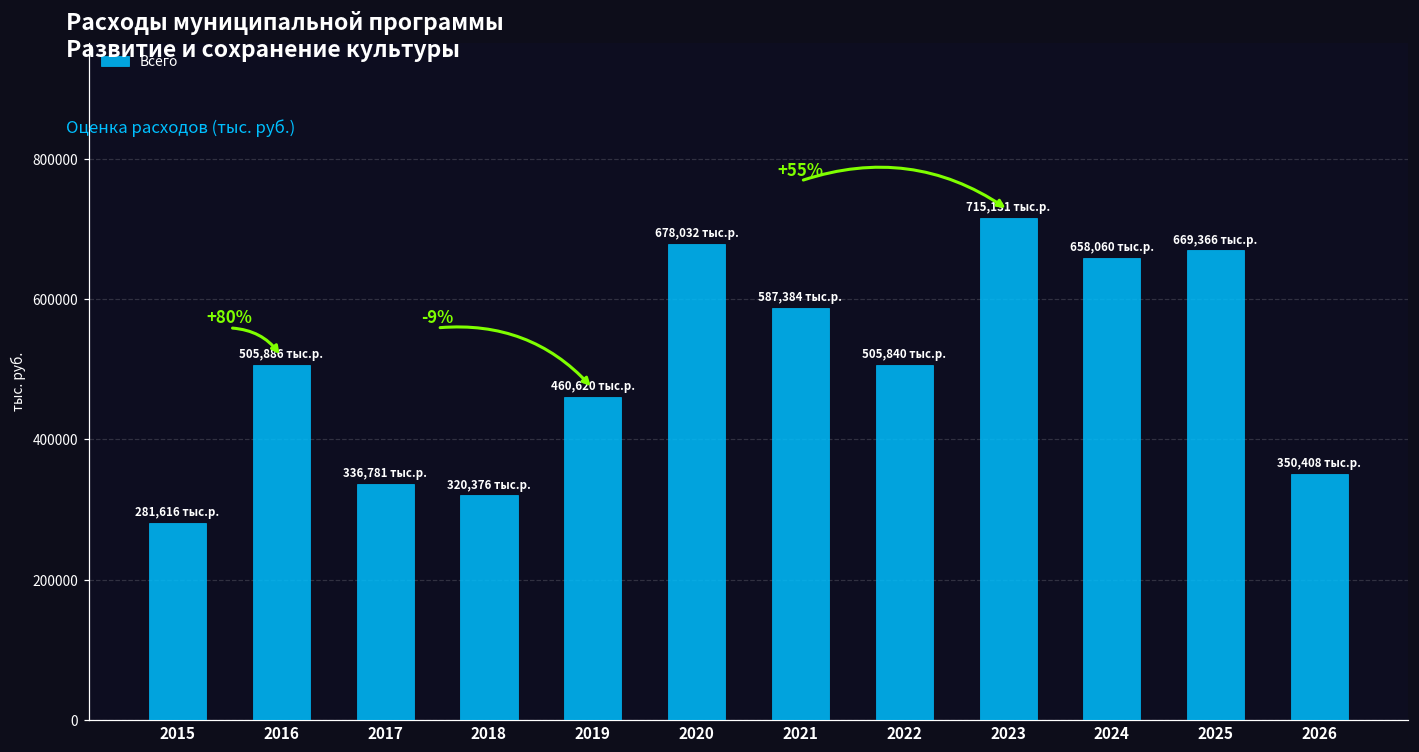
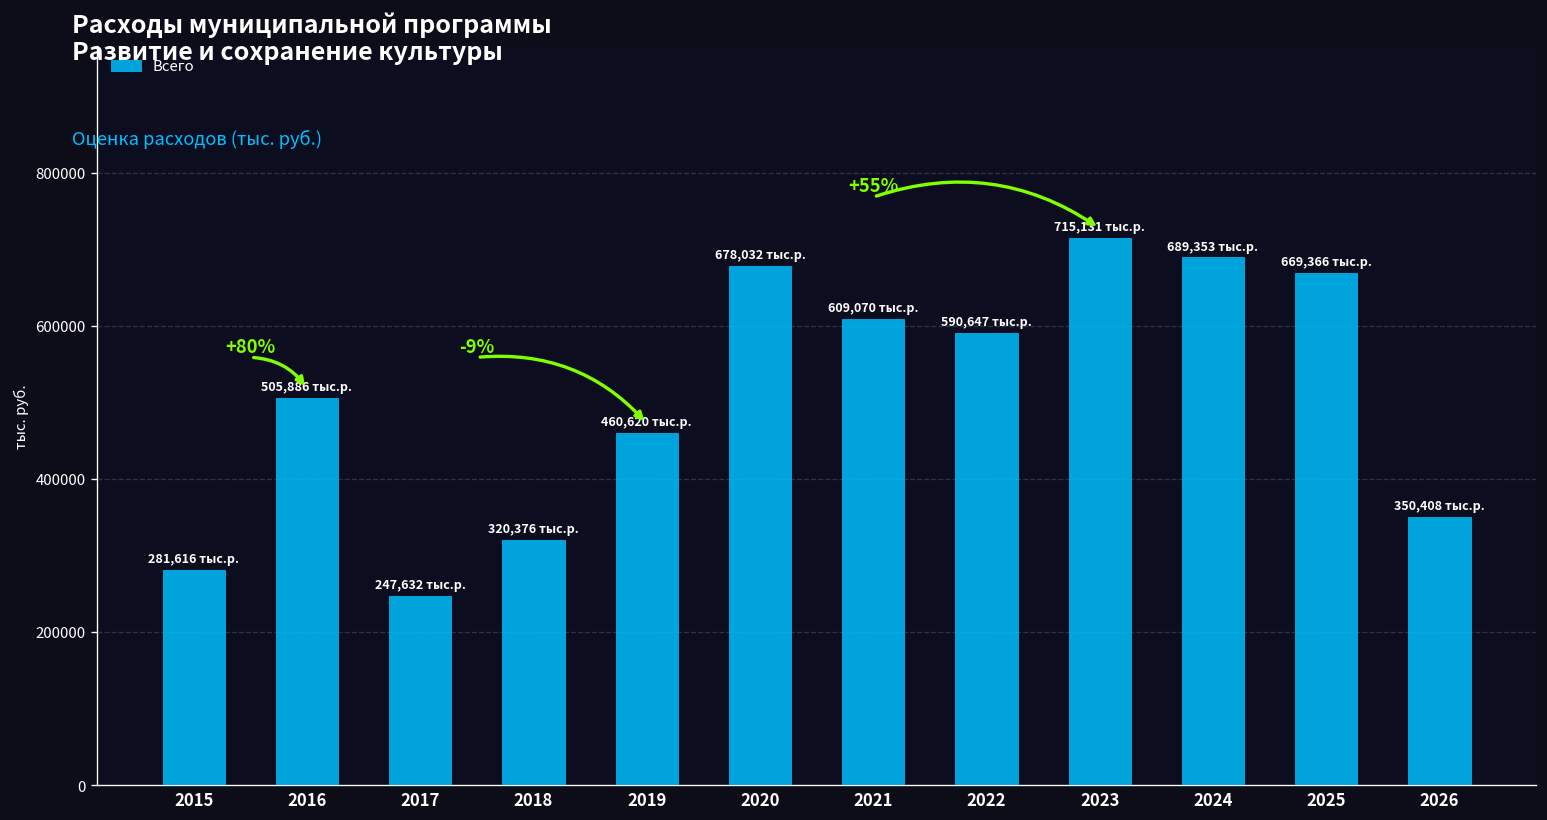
2017: 336,781 -> 247,632
2021: 587,384 -> 609,070
2022: 505,840 -> 590,647
2024: 658,060 -> 689,353
